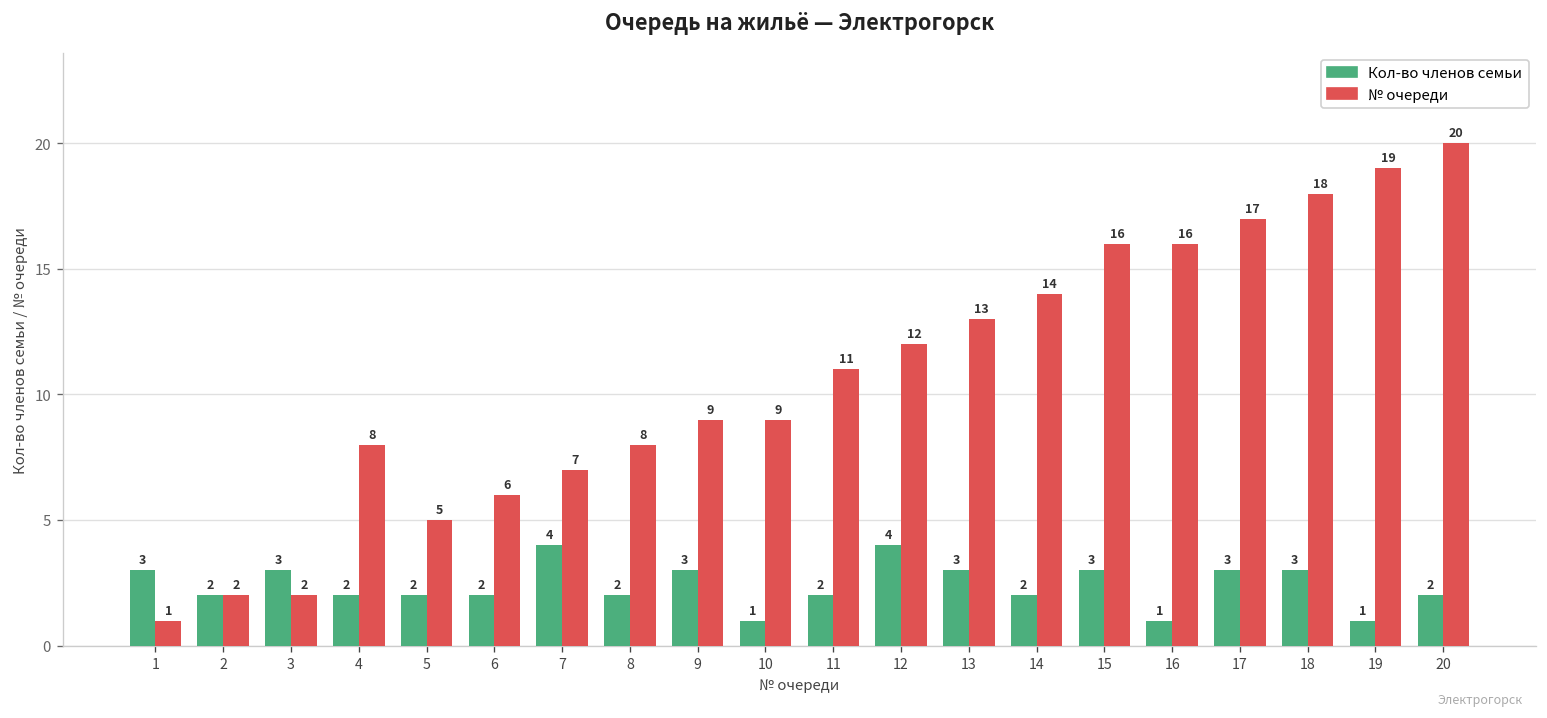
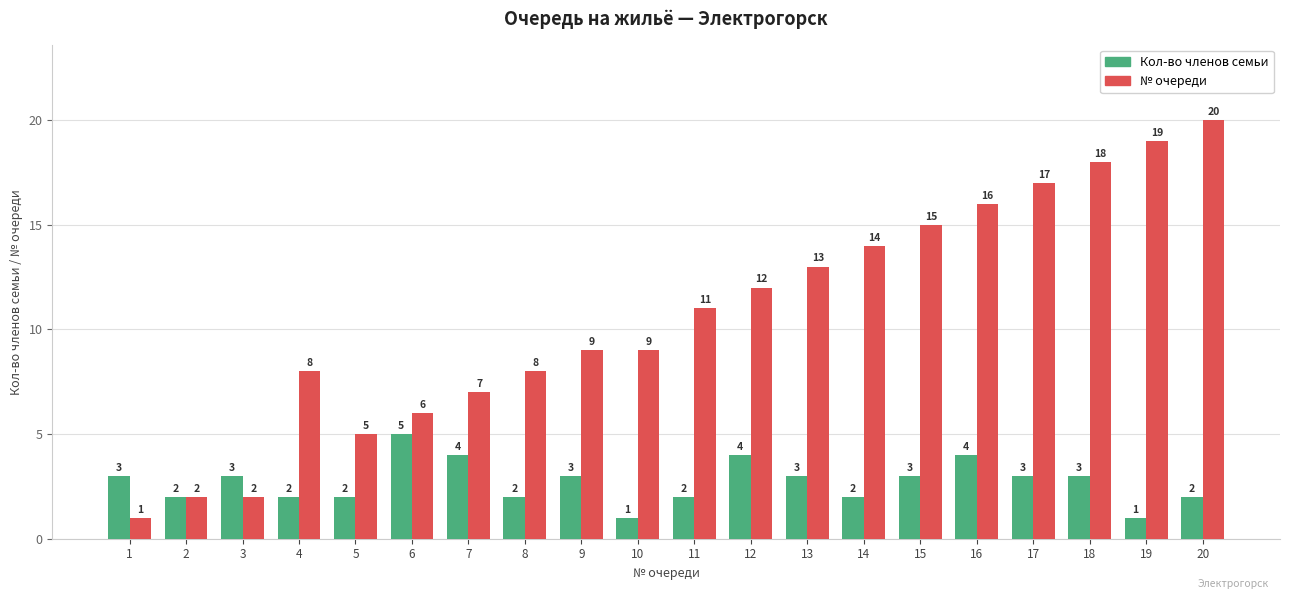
Кол-во членов семьи, 6: 2 -> 5
№ очереди, 15: 16 -> 15
Кол-во членов семьи, 16: 1 -> 4
